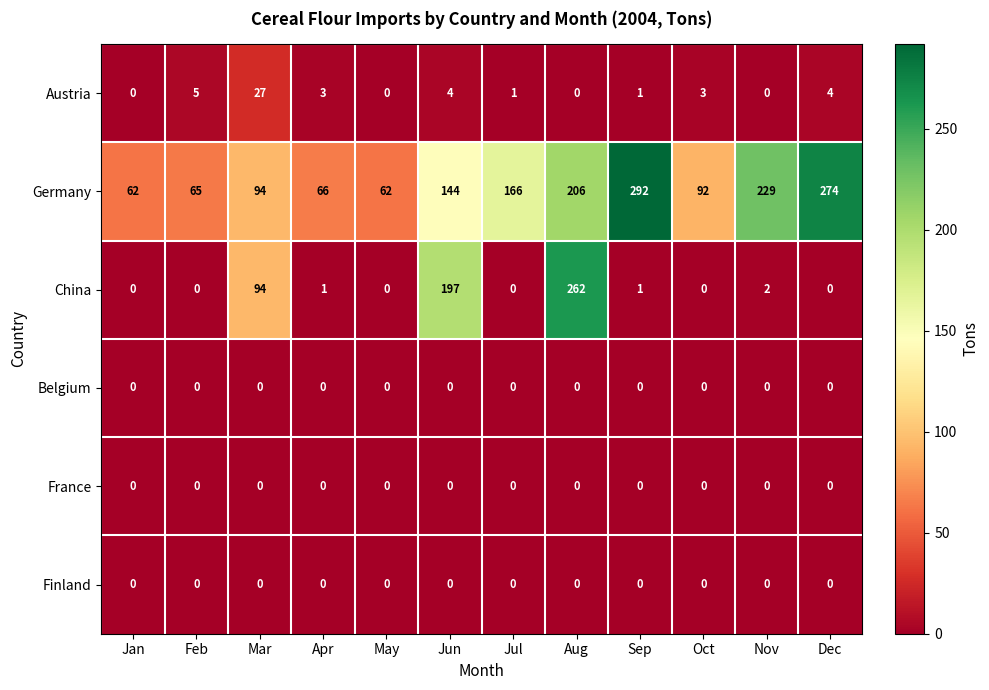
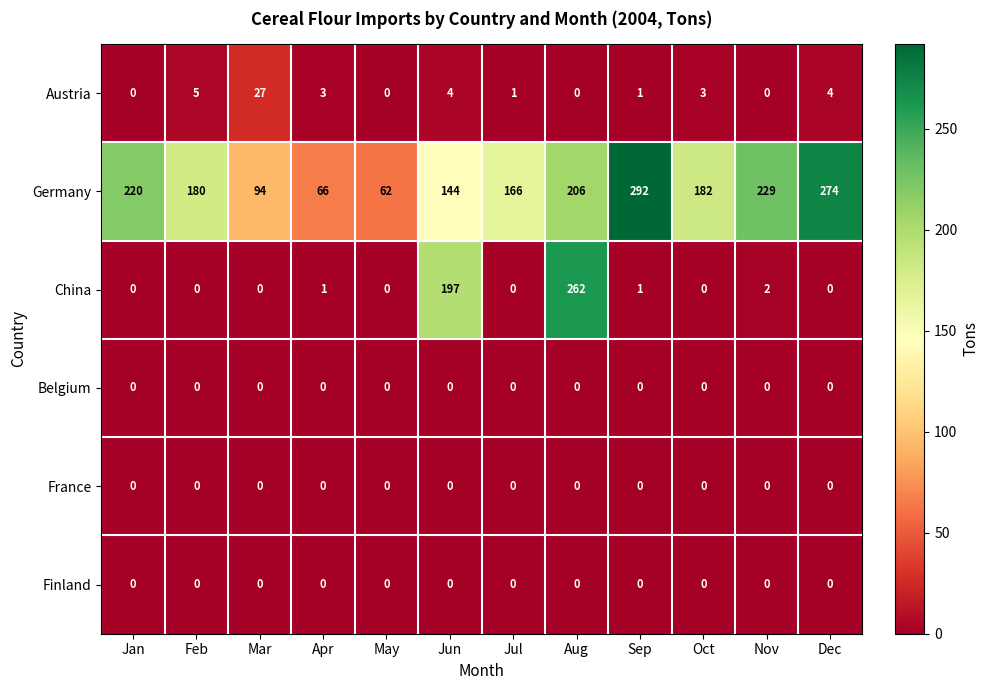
Germany, Jan: 62 -> 220
Germany, Feb: 65 -> 180
Germany, Oct: 92 -> 182
China, Mar: 94 -> 0
